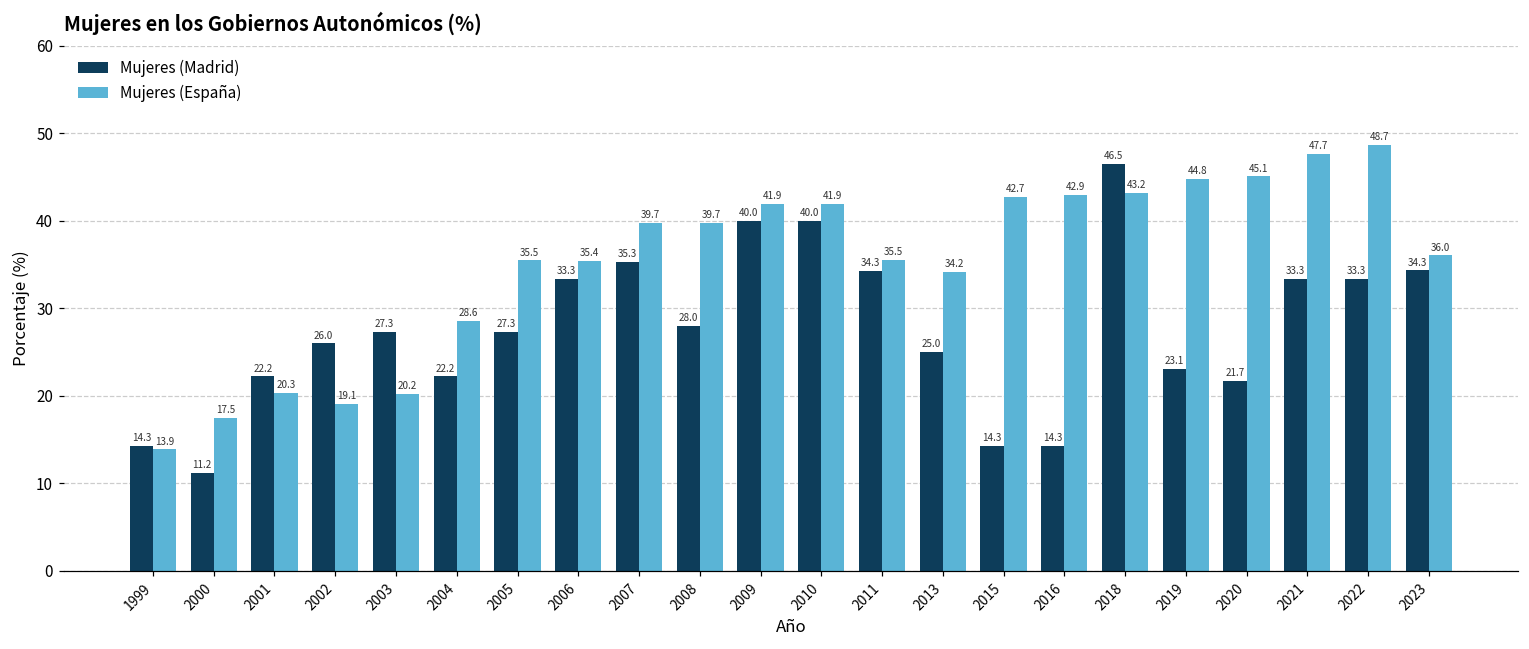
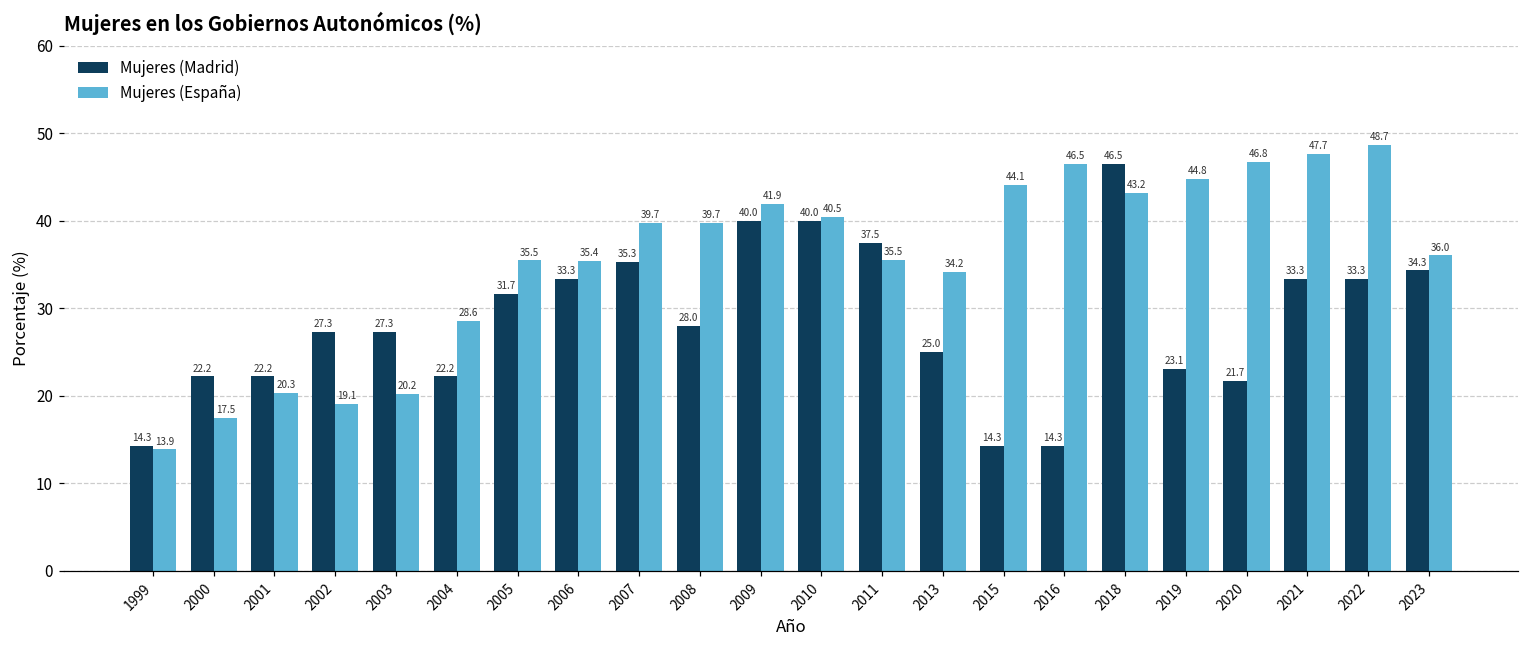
Mujeres (Madrid), 2000: 11.2 -> 22.2
Mujeres (Madrid), 2002: 26.0 -> 27.3
Mujeres (Madrid), 2005: 27.3 -> 31.7
Mujeres (España), 2010: 41.9 -> 40.5
Mujeres (Madrid), 2011: 34.3 -> 37.5
Mujeres (España), 2015: 42.7 -> 44.1
Mujeres (España), 2016: 42.9 -> 46.5
Mujeres (España), 2020: 45.1 -> 46.8
